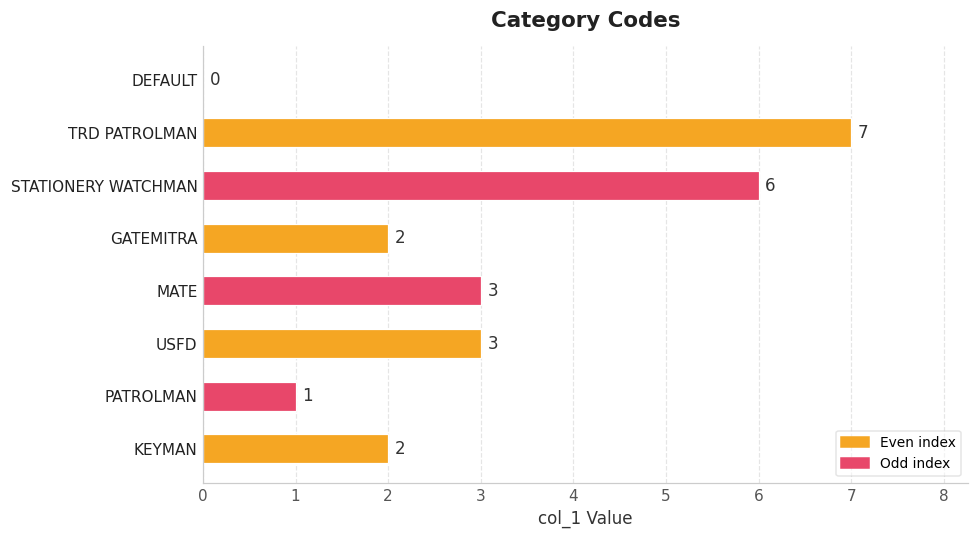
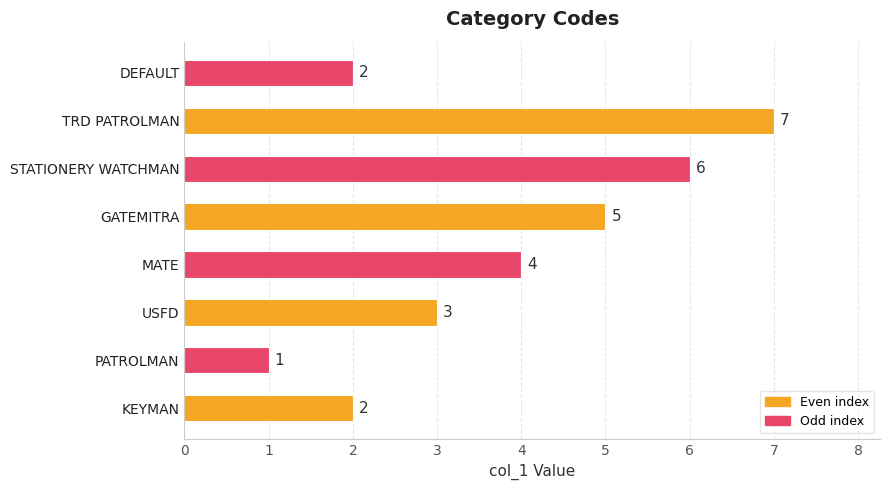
DEFAULT: 0 -> 2
GATEMITRA: 2 -> 5
MATE: 3 -> 4
